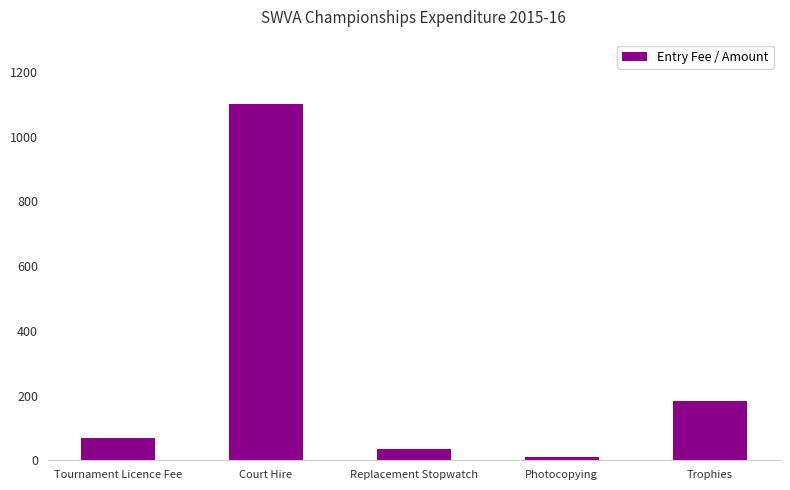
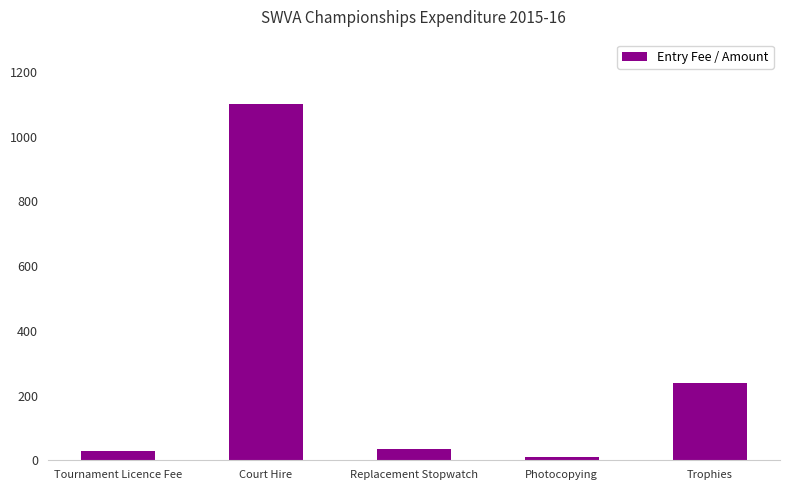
Tournament Licence Fee: 70 -> 30
Trophies: 180 -> 240
